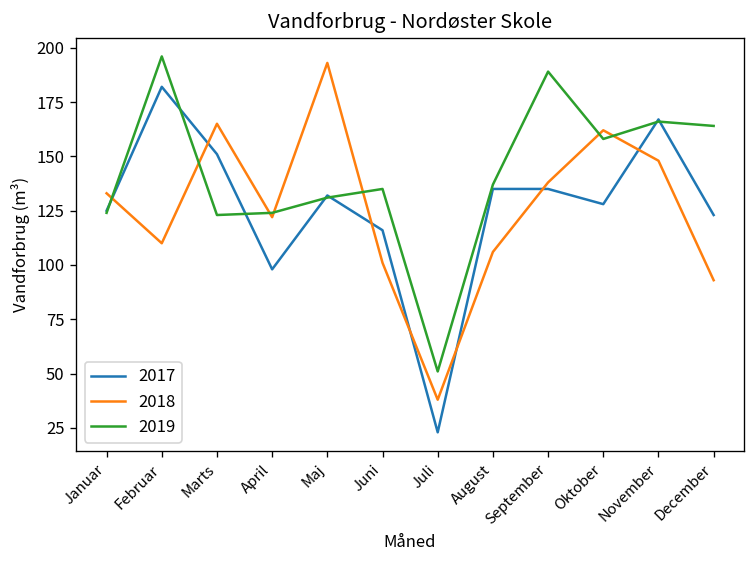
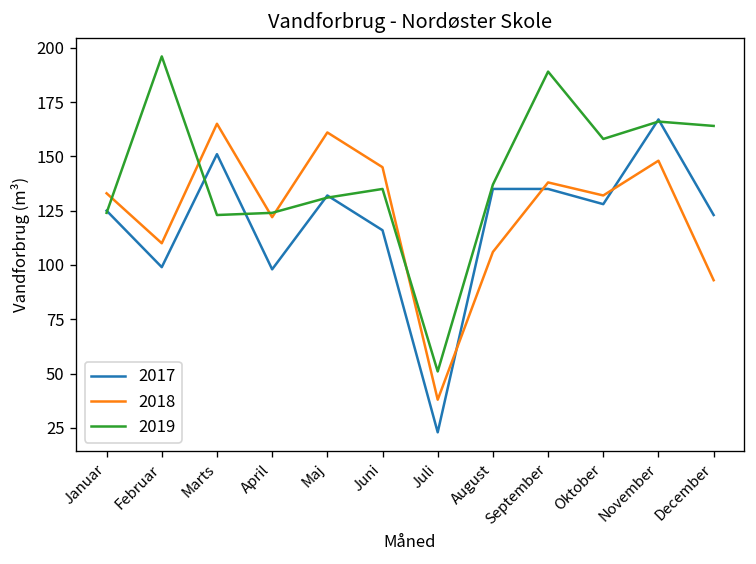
2017, Februar: 182 -> 99
2018, Maj: 193 -> 161
2018, Juni: 101 -> 145
2018, Oktober: 162 -> 132
